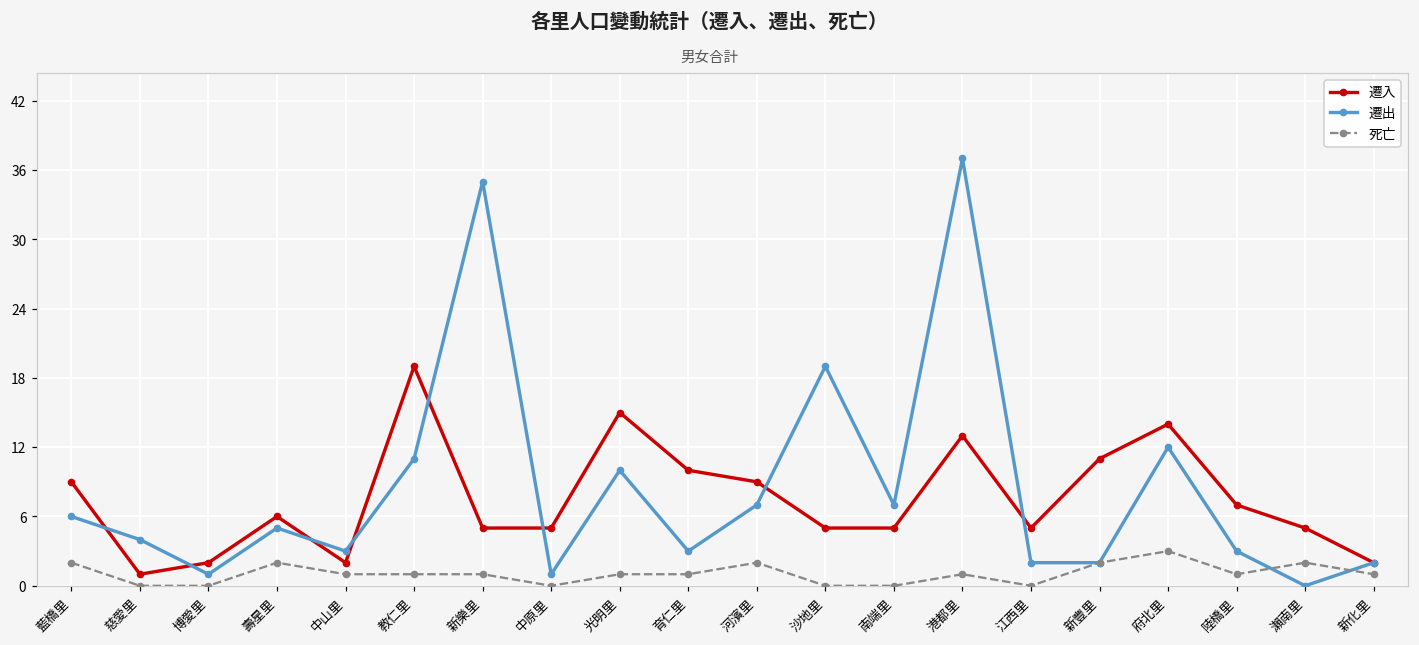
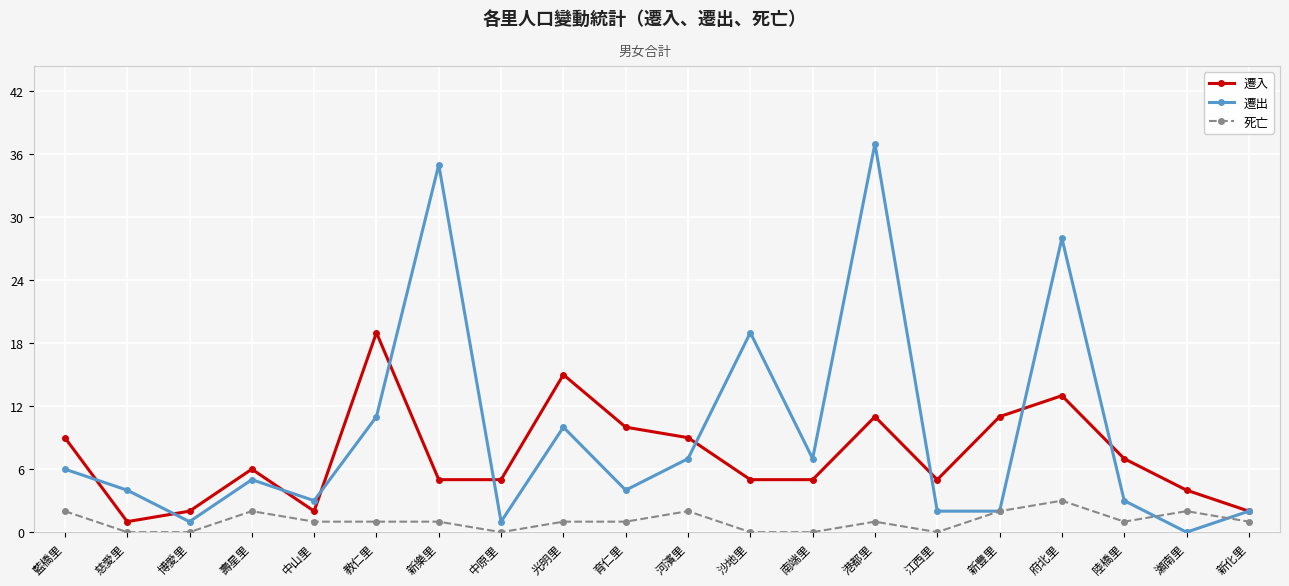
遷出, 育仁里: 3 -> 4
遷入, 港都里: 13 -> 11
遷入, 府北里: 14 -> 13
遷出, 府北里: 12 -> 28
遷入, 瀨南里: 5 -> 4
